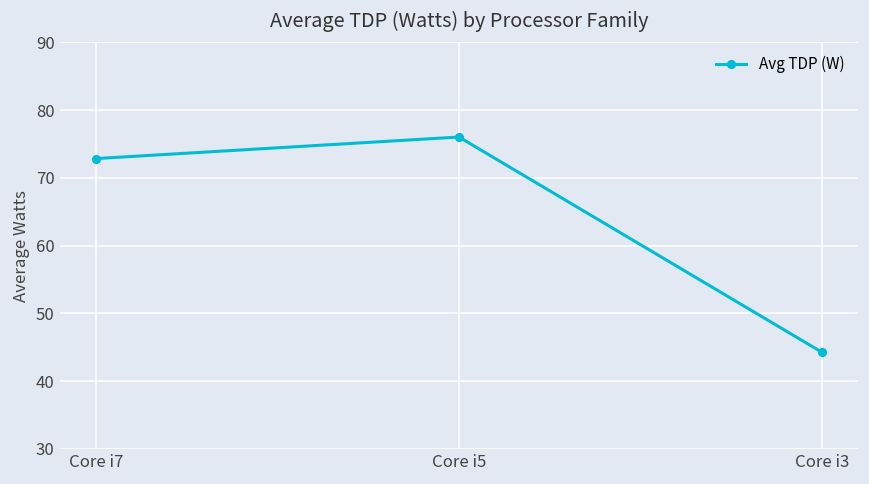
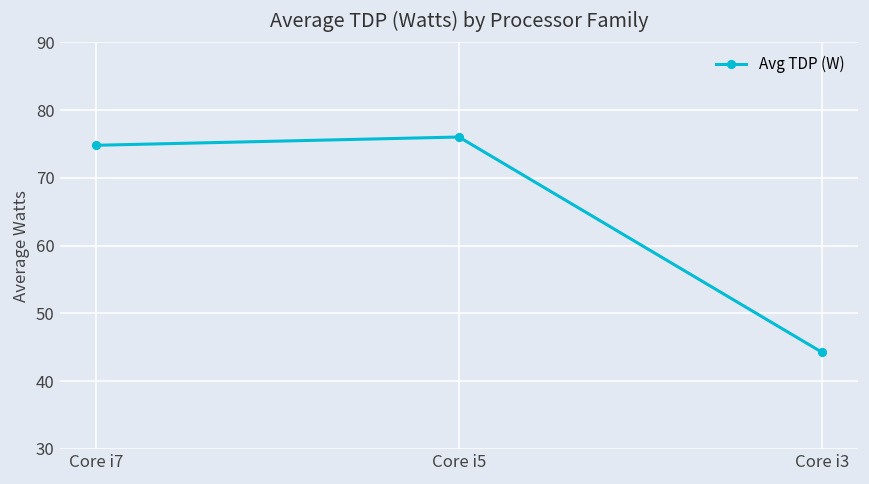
Core i7: 73 -> 75
